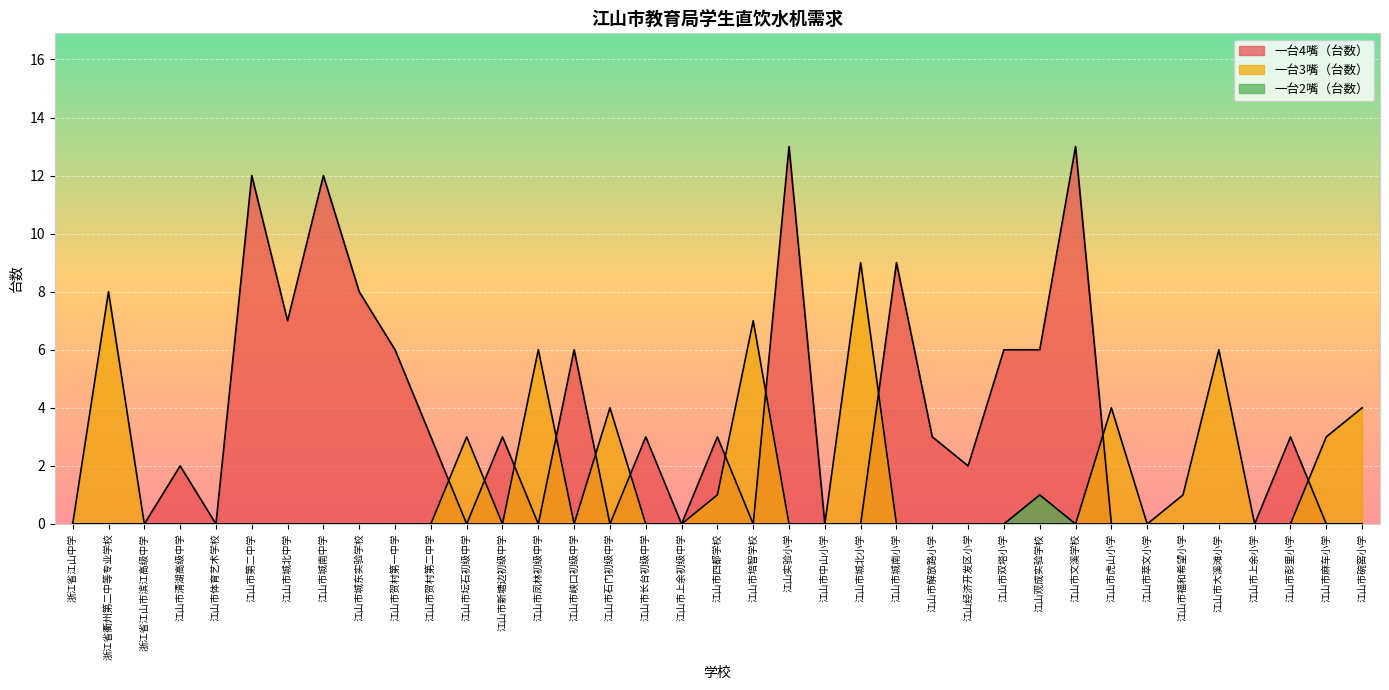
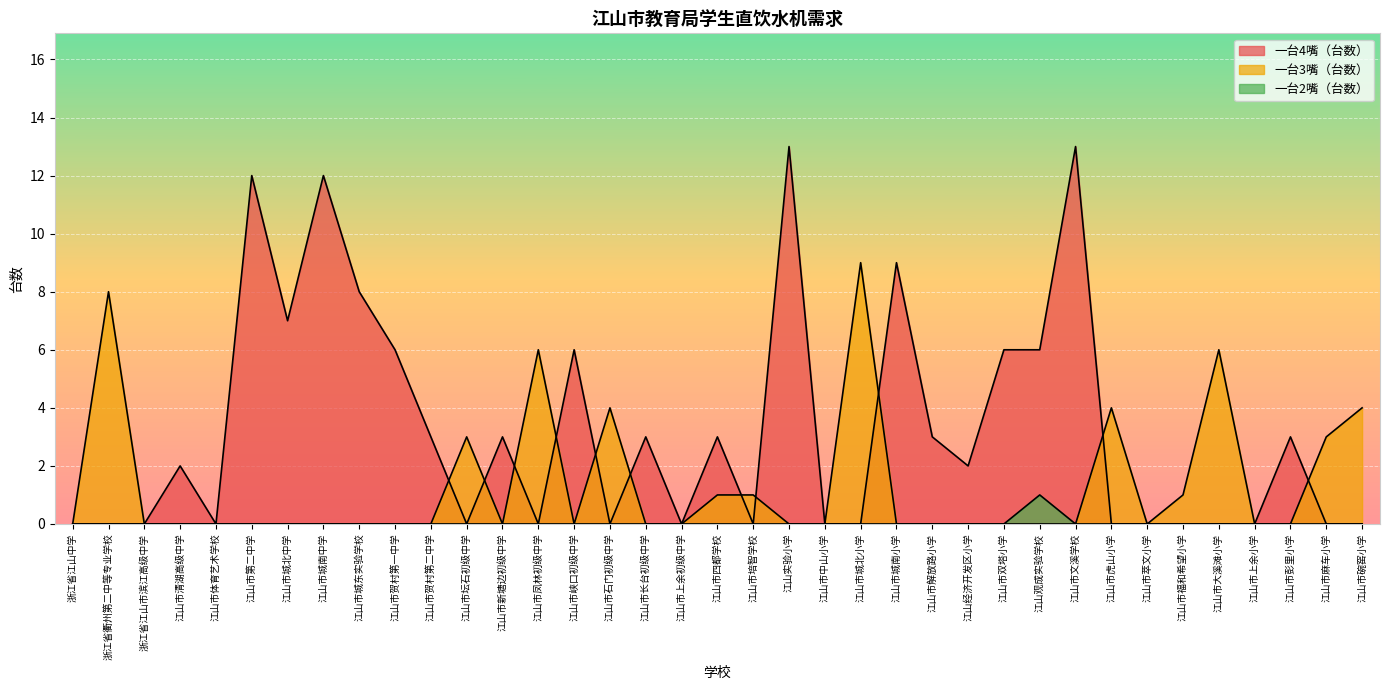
一台3嘴（台数）, 江山市培智学校: 7 -> 1
